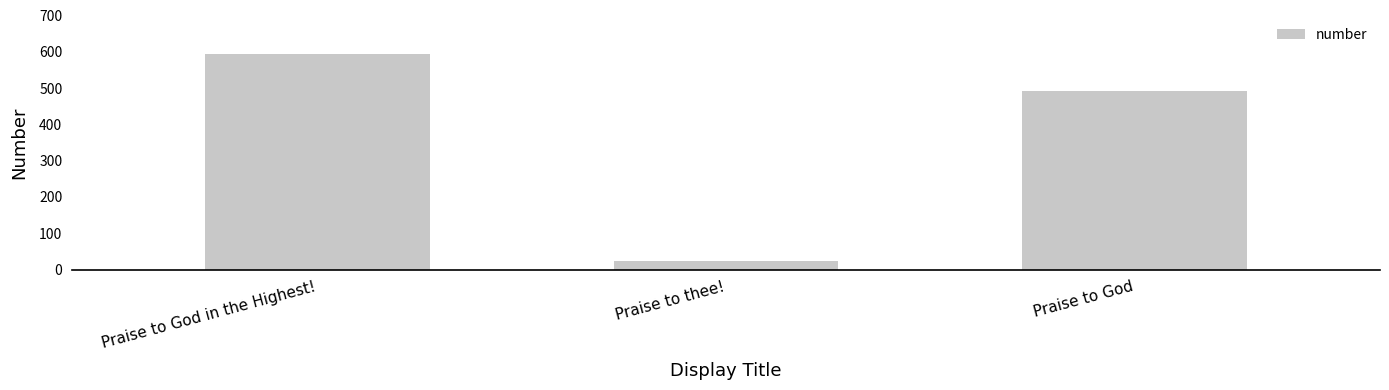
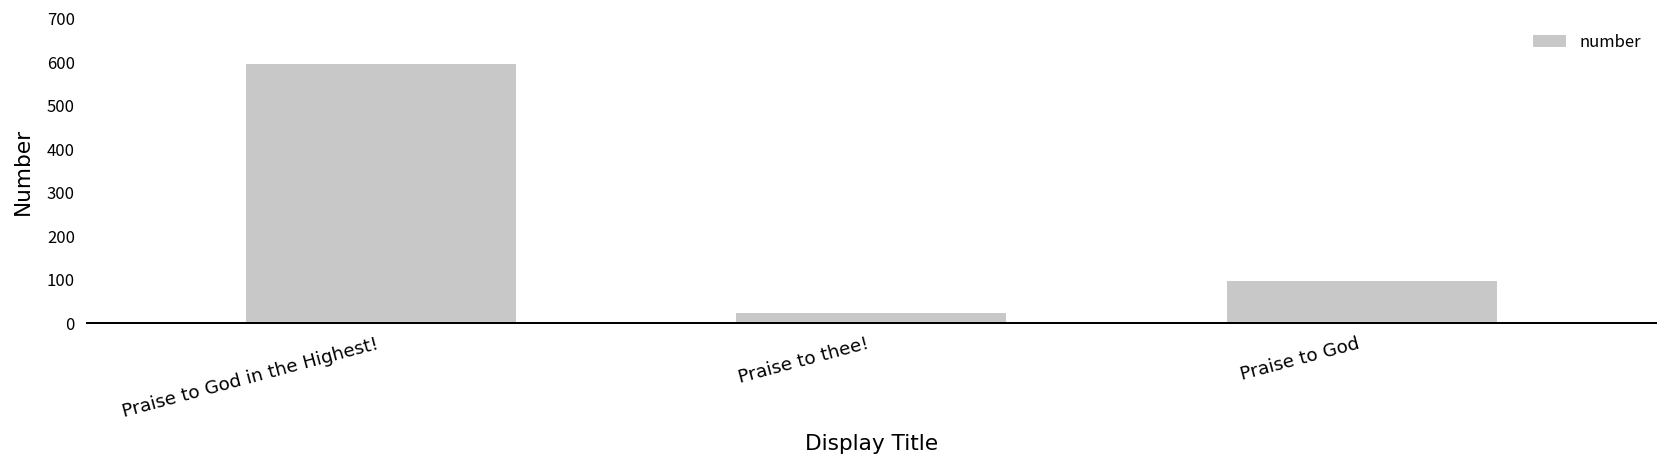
Praise to God: 490 -> 100
